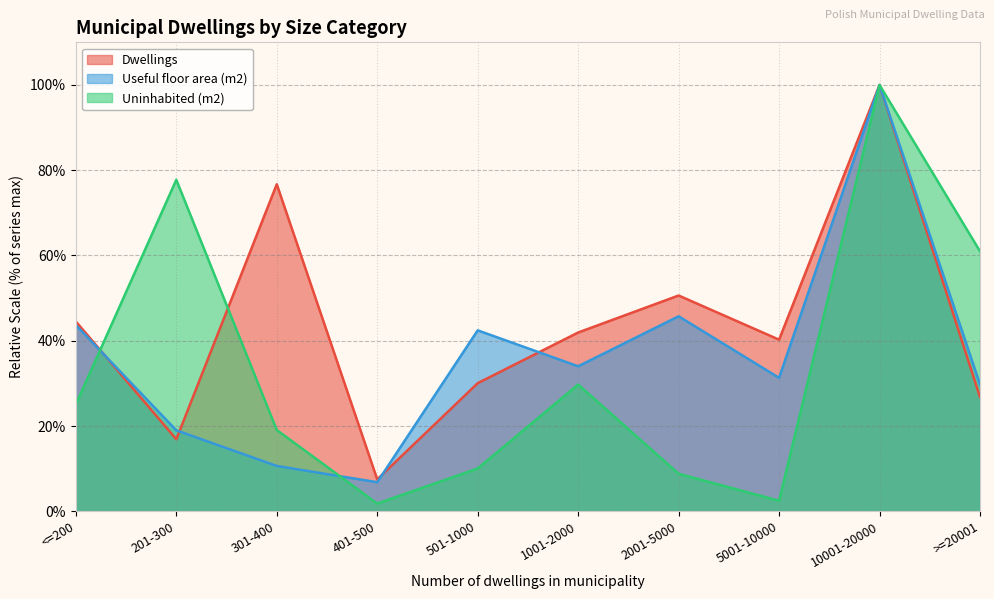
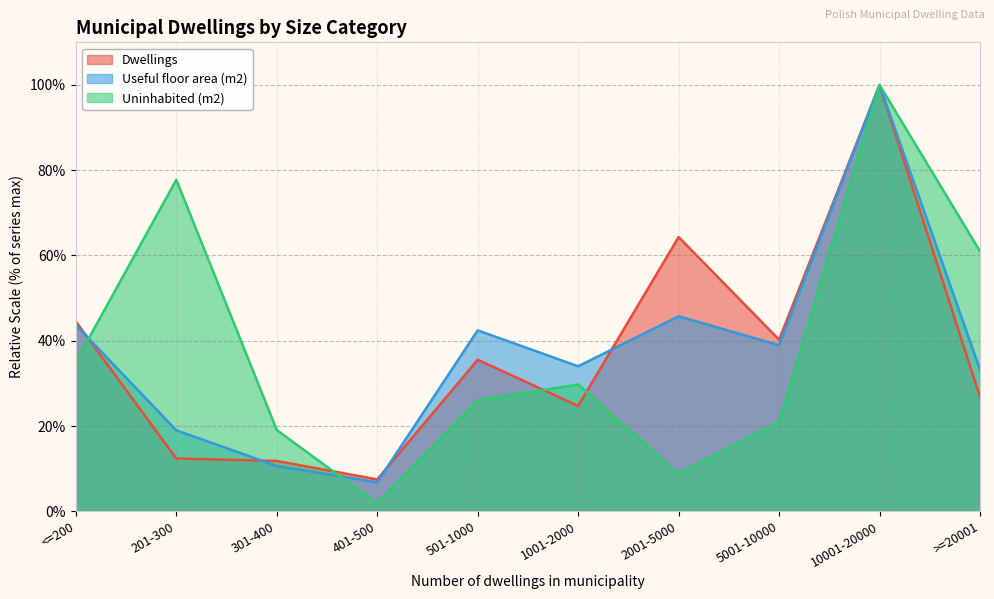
Uninhabited (m2), <=200: 25% -> 35%
Dwellings, 201-300: 17% -> 12%
Dwellings, 301-400: 77% -> 12%
Dwellings, 501-1000: 30% -> 36%
Uninhabited (m2), 501-1000: 10% -> 26%
Dwellings, 1001-2000: 42% -> 25%
Dwellings, 2001-5000: 51% -> 64%
Useful floor area (m2), 5001-10000: 31% -> 39%
Uninhabited (m2), 5001-10000: 2% -> 21%
Useful floor area (m2), >=20001: 30% -> 33%
